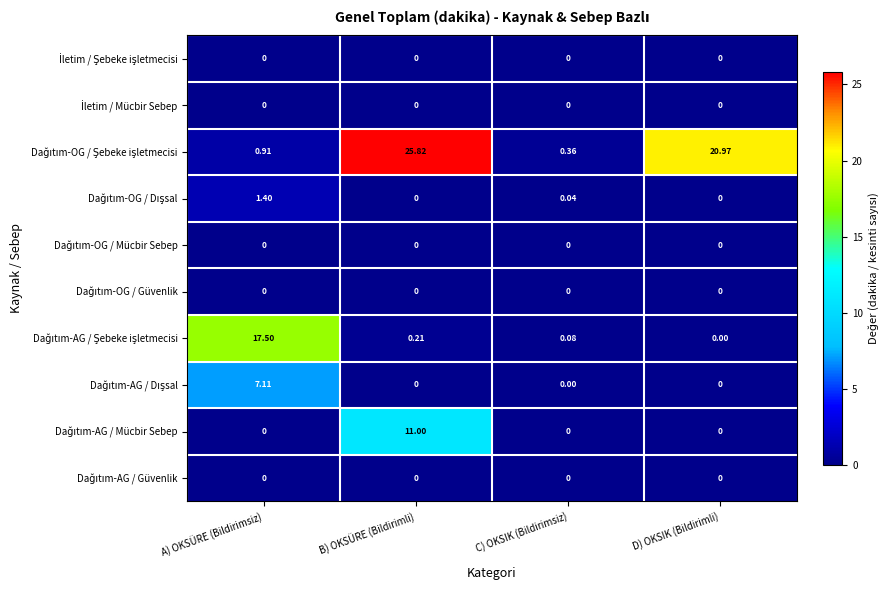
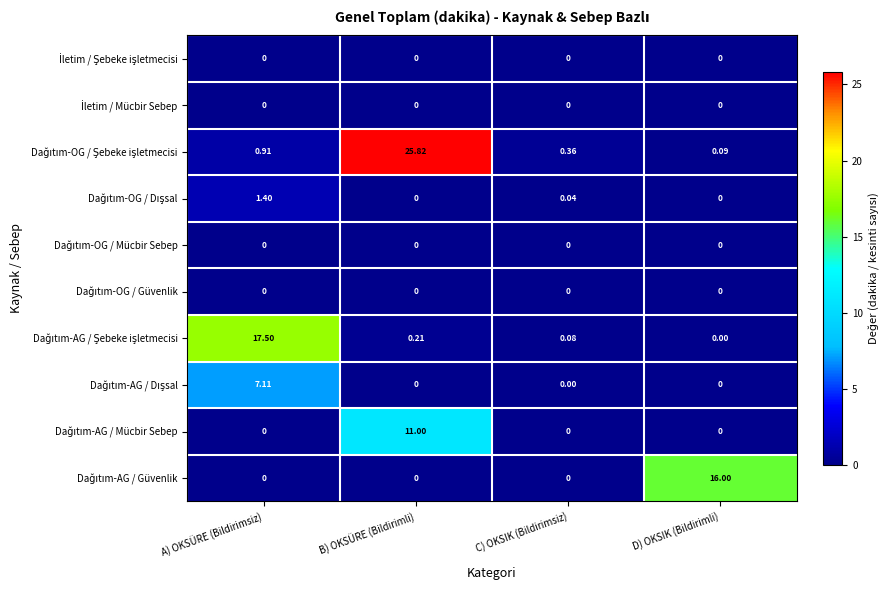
Dağıtım-OG / Şebeke işletmecisi, D) OKSIK (Bildirimli): 20.97 -> 0.09
Dağıtım-AG / Güvenlik, D) OKSIK (Bildirimli): 0 -> 16.00
